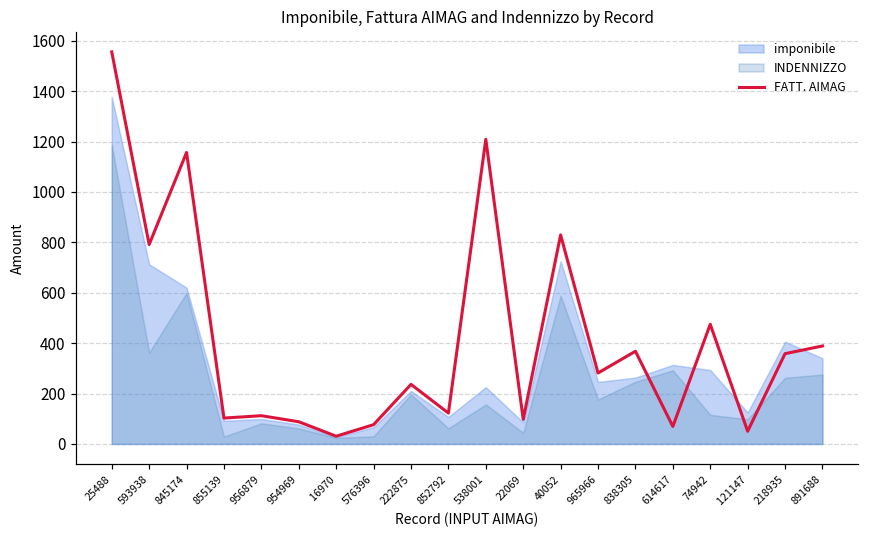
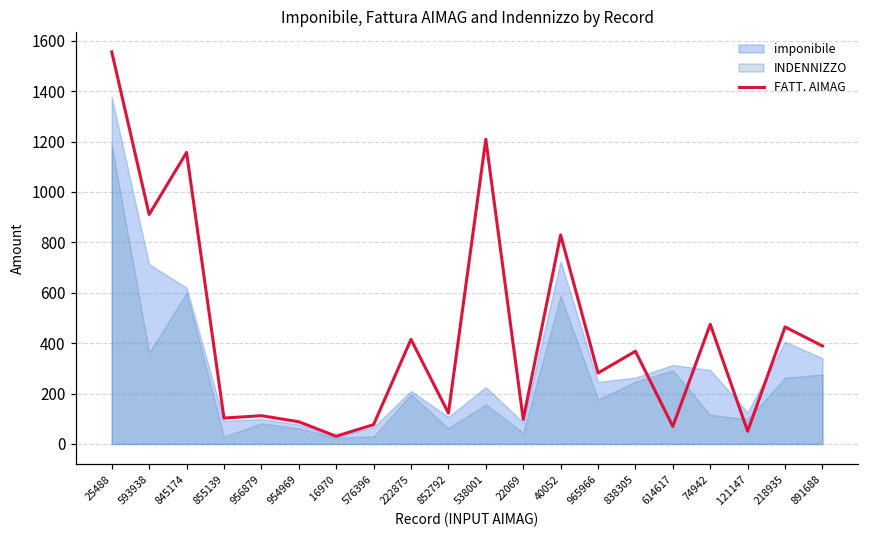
FATT. AIMAG, 593938: 790 -> 910
FATT. AIMAG, 222875: 240 -> 410
FATT. AIMAG, 218935: 360 -> 460
